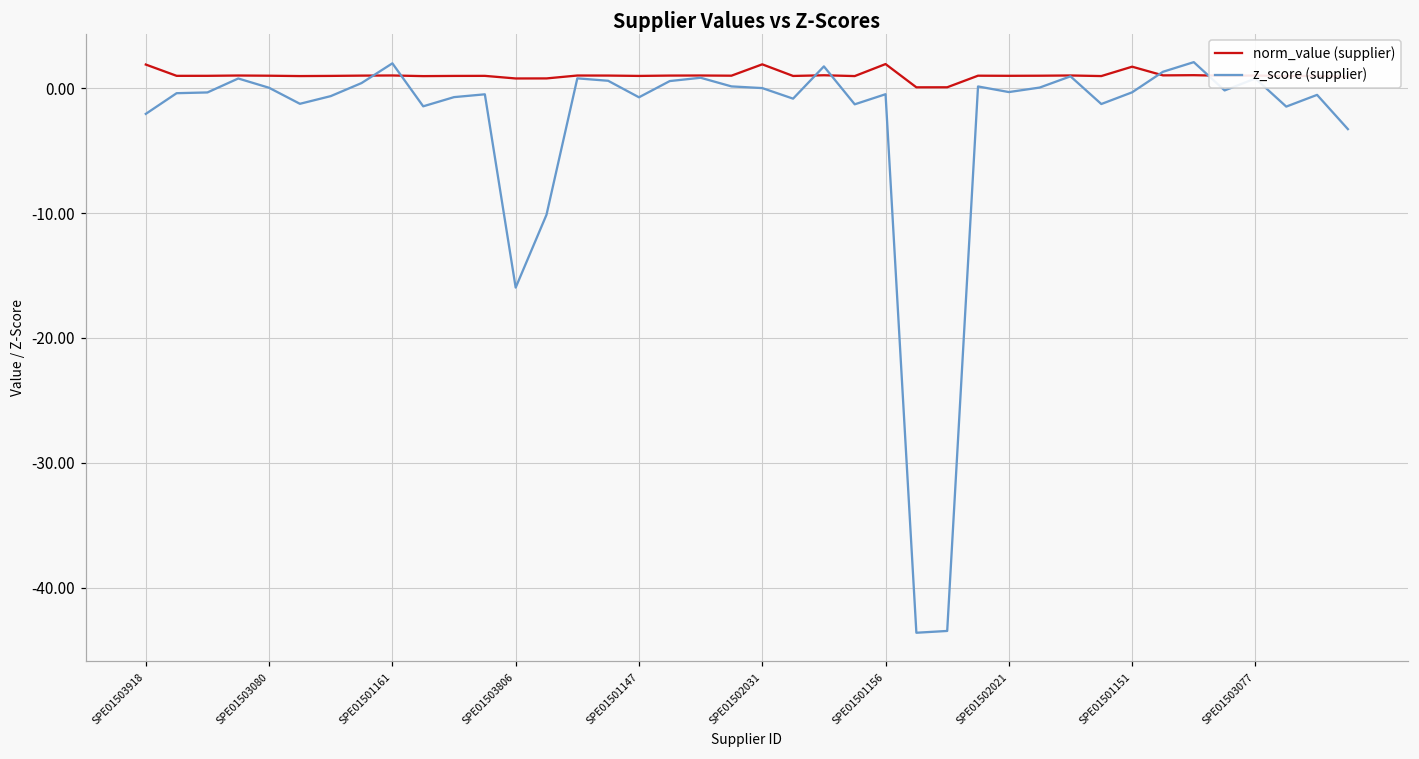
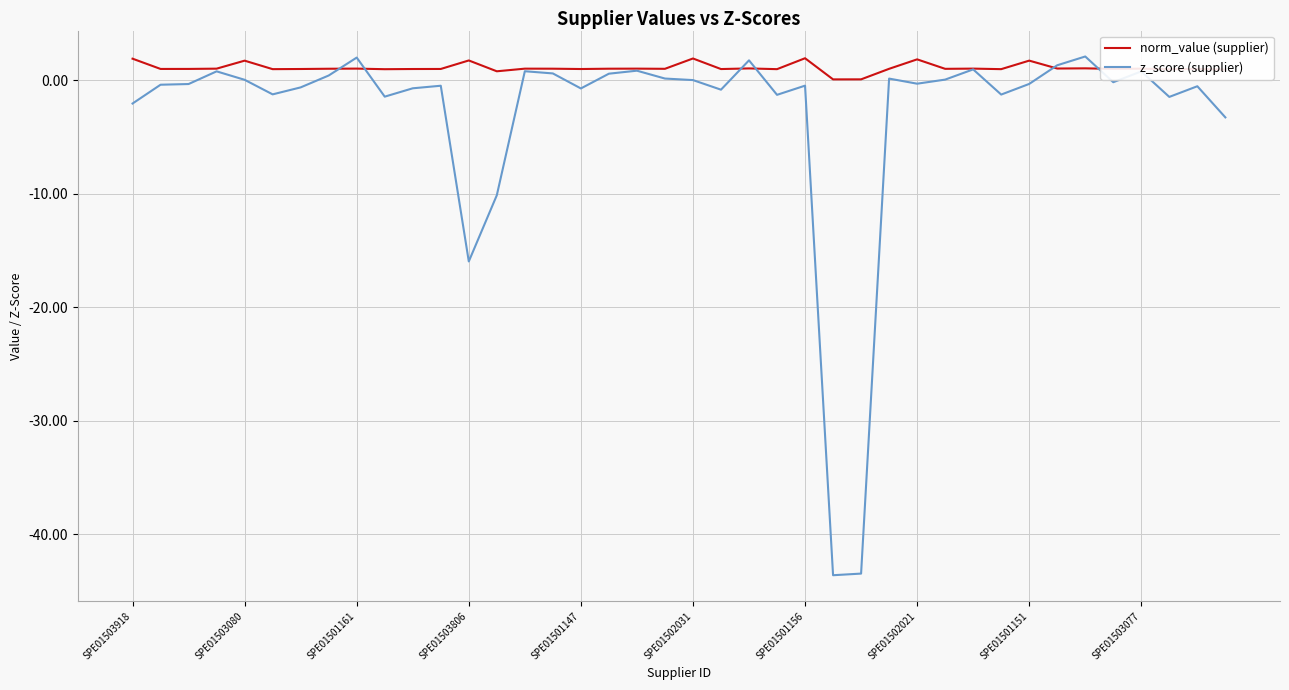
norm_value (supplier), SPE01503080: 1.0 -> 1.7
norm_value (supplier), SPE01503806: 0.8 -> 1.7
norm_value (supplier), SPE01502021: 1.0 -> 1.8
